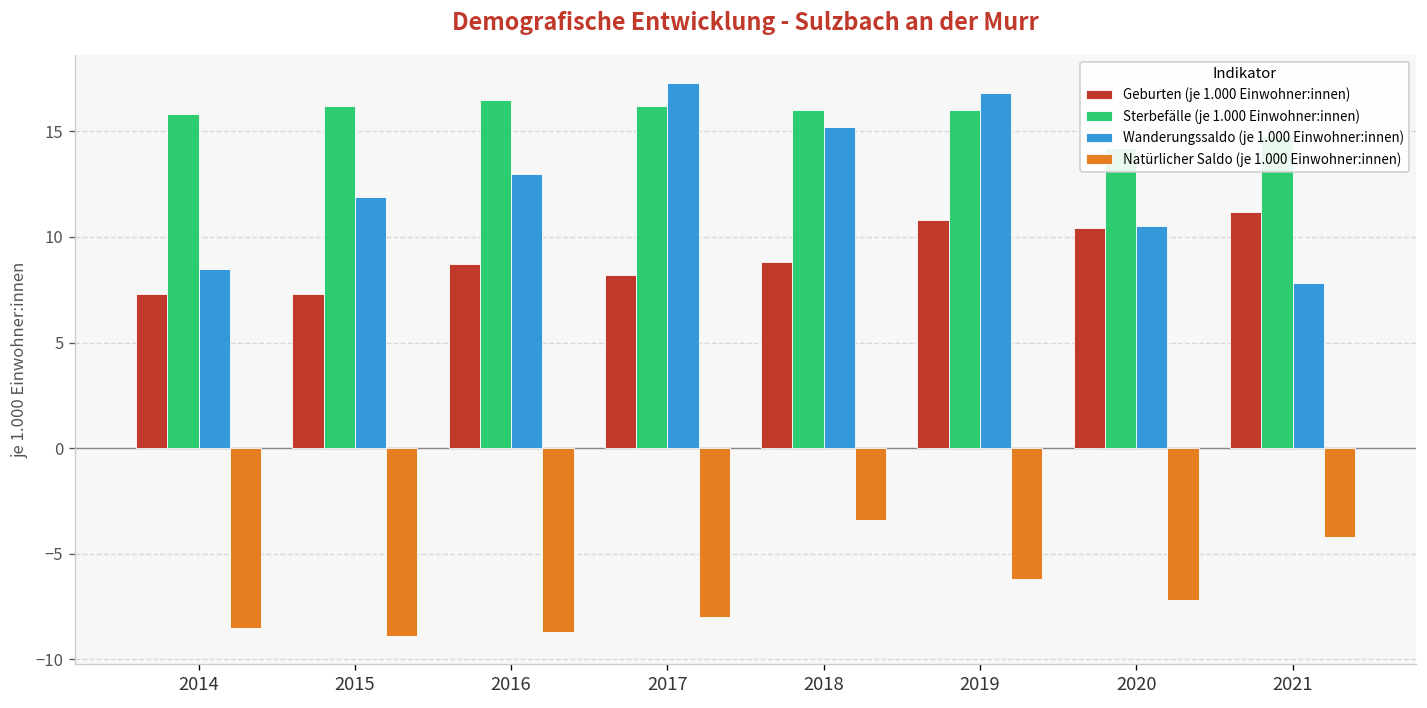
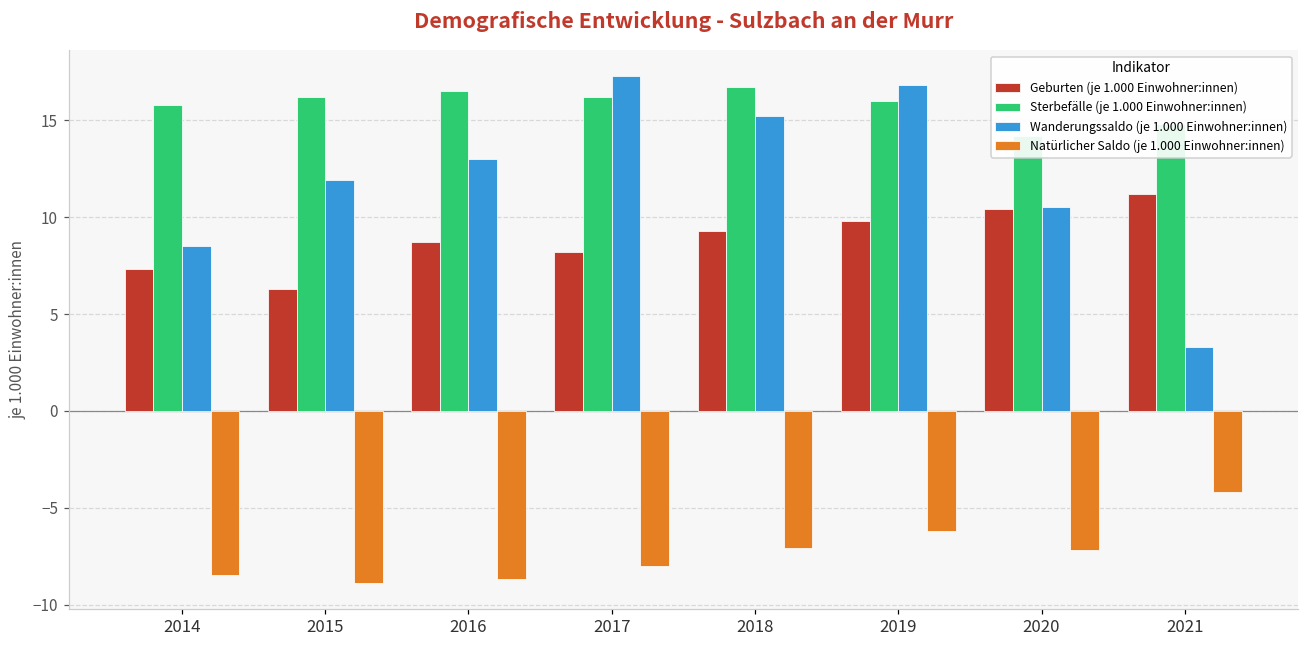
Geburten (je 1.000 Einwohner:innen), 2015: 7.3 -> 6.3
Geburten (je 1.000 Einwohner:innen), 2018: 8.8 -> 9.3
Sterbefälle (je 1.000 Einwohner:innen), 2018: 16.0 -> 16.7
Natürlicher Saldo (je 1.000 Einwohner:innen), 2018: -3.4 -> -7.1
Geburten (je 1.000 Einwohner:innen), 2019: 10.8 -> 9.8
Wanderungssaldo (je 1.000 Einwohner:innen), 2021: 7.8 -> 3.3
